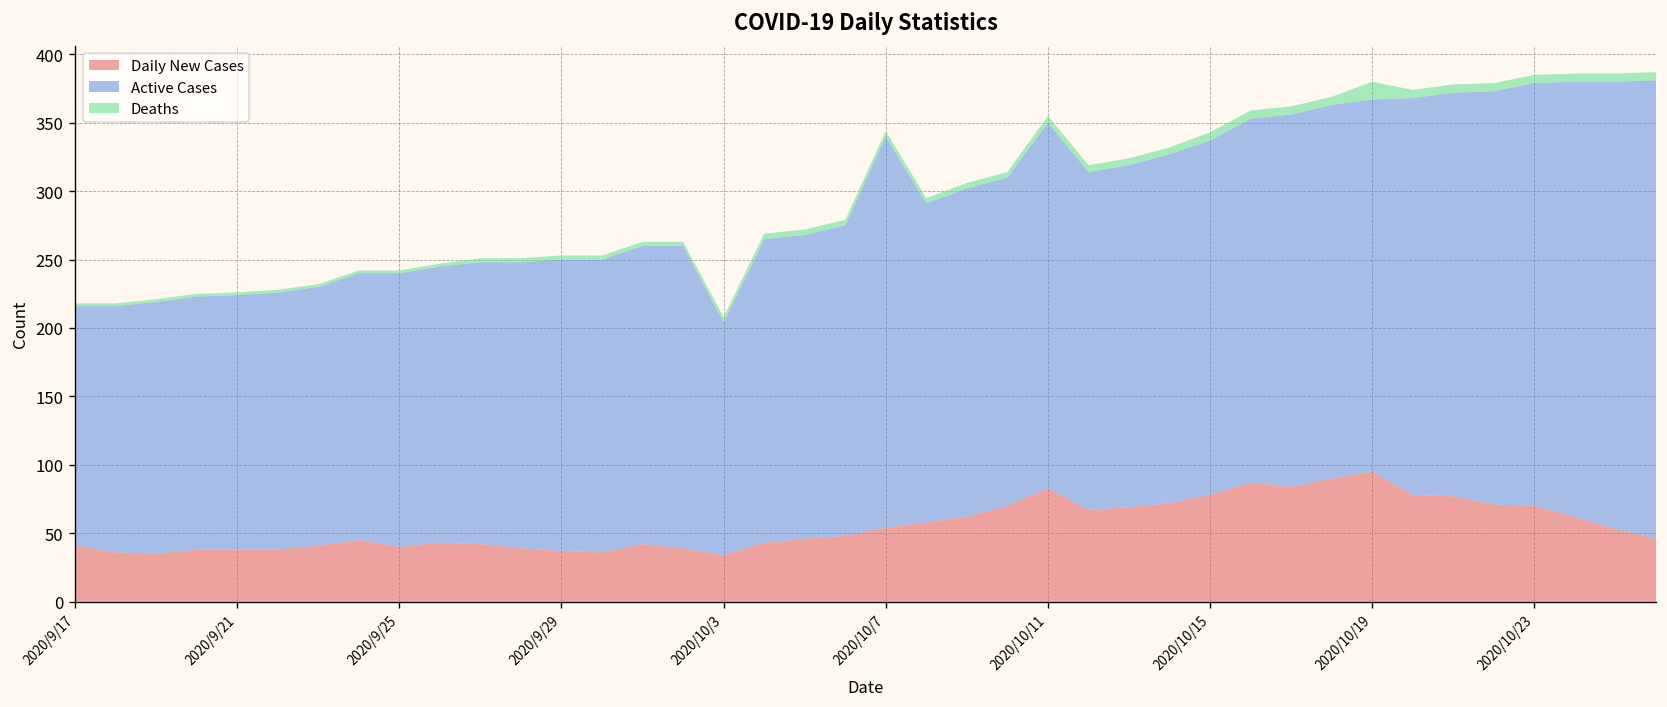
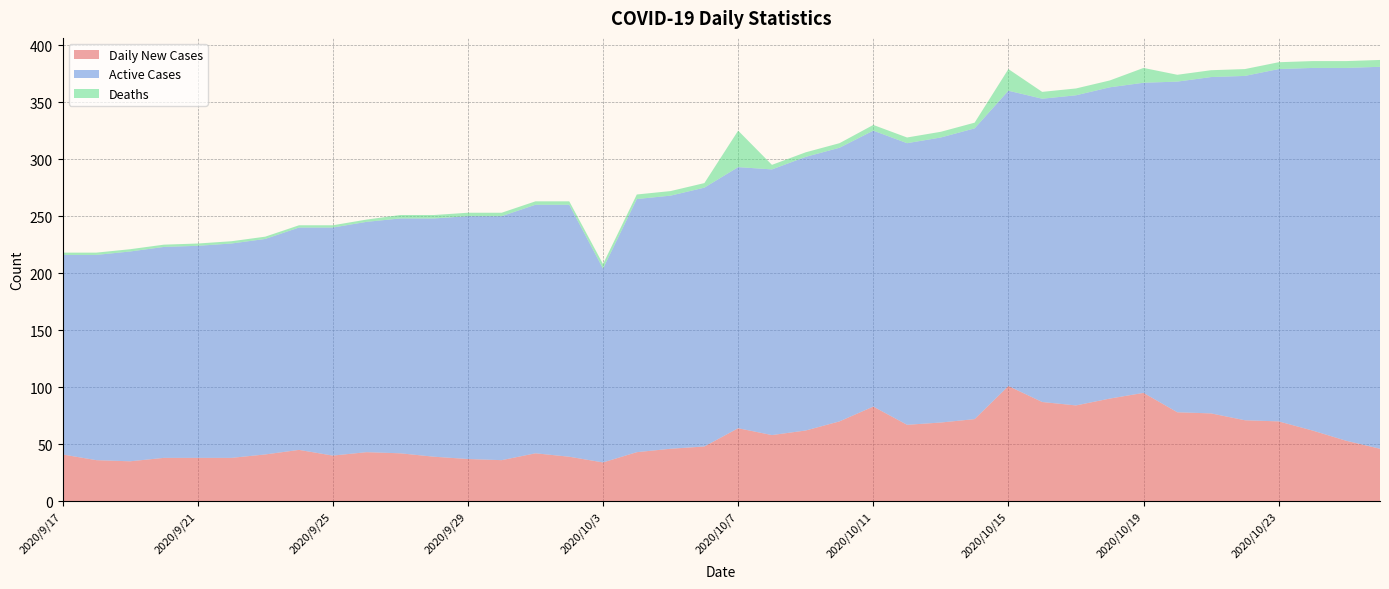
Daily New Cases, 2020/10/7: 54 -> 64
Active Cases, 2020/10/7: 286 -> 229
Deaths, 2020/10/7: 4 -> 32
Active Cases, 2020/10/11: 267 -> 242
Daily New Cases, 2020/10/15: 78 -> 101
Deaths, 2020/10/15: 6 -> 19
